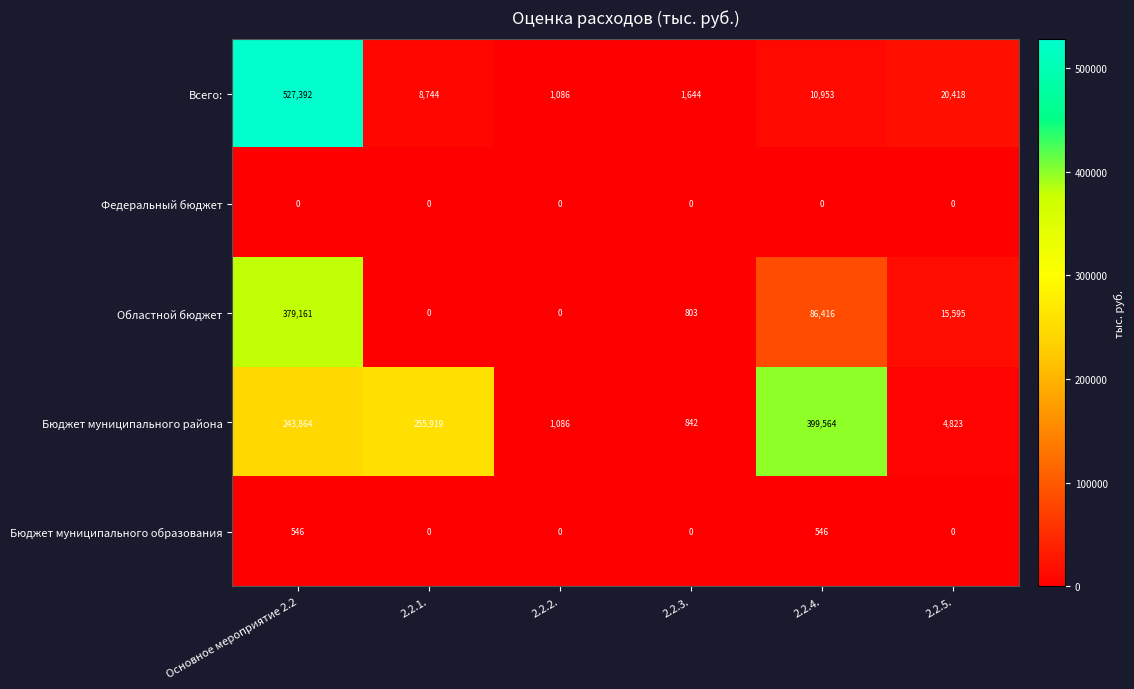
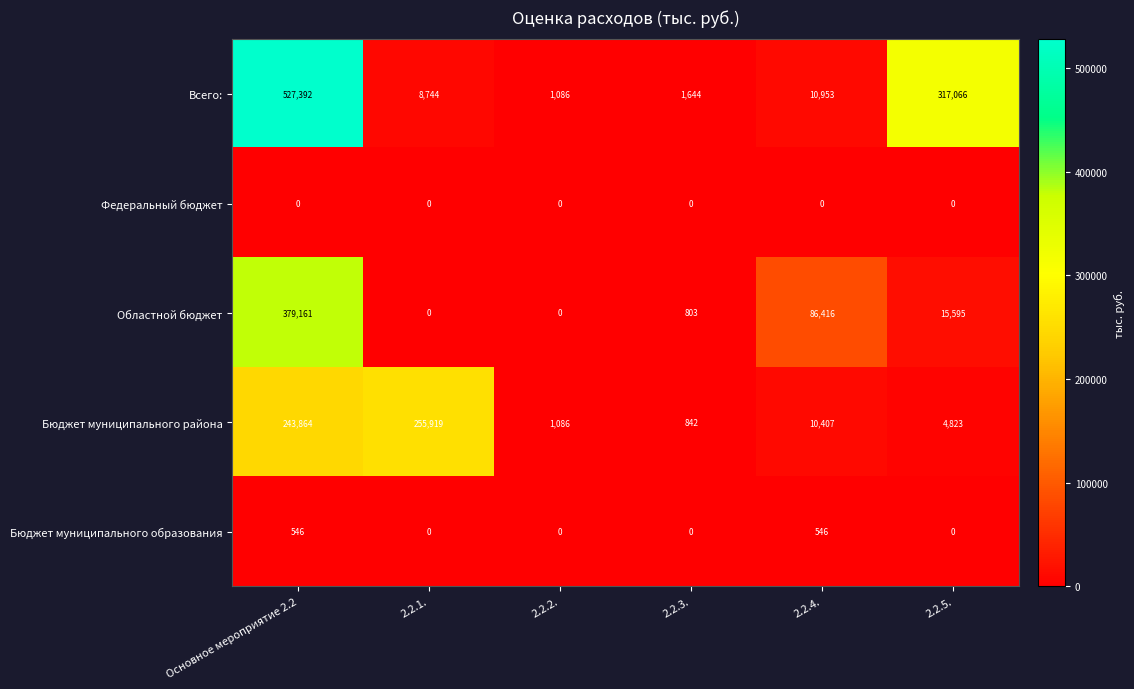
Всего:, 2.2.5.: 20,418 -> 317,066
Бюджет муниципального района, 2.2.4.: 399,564 -> 10,407
